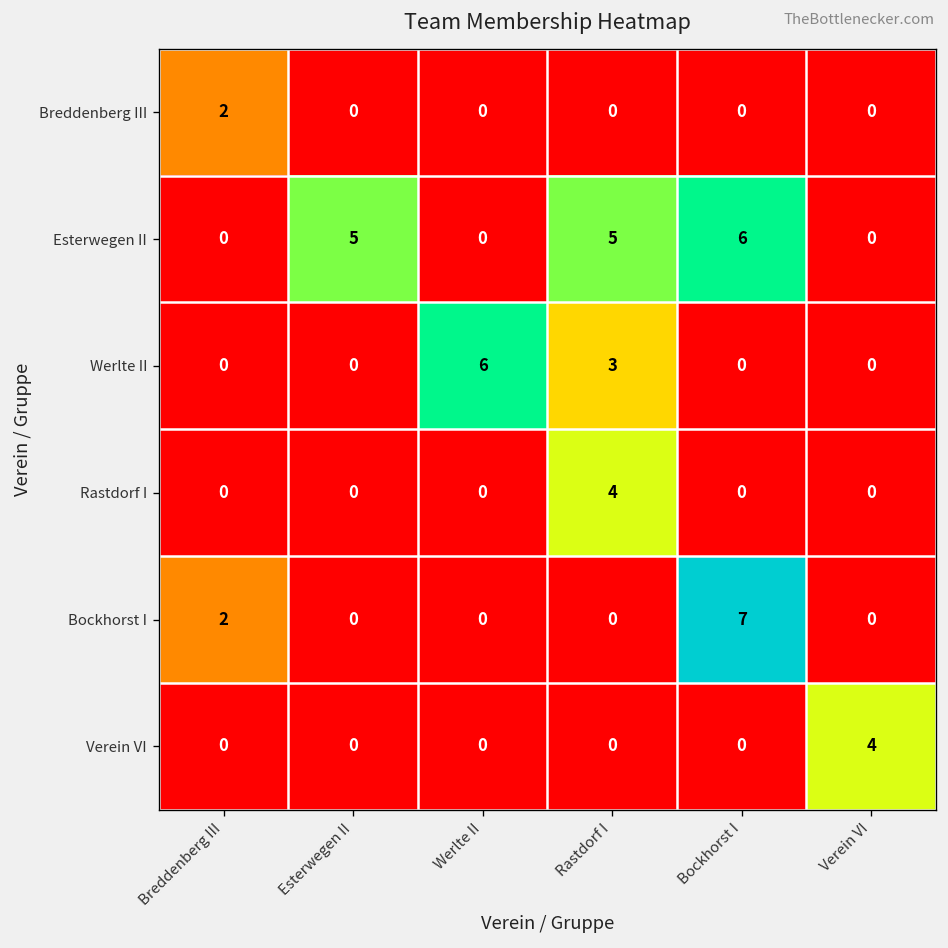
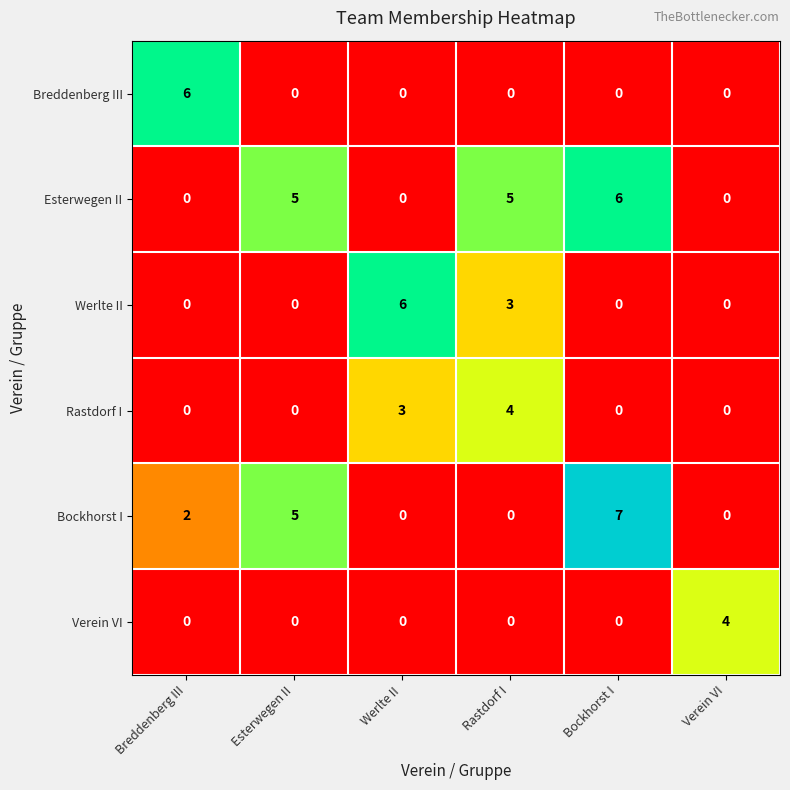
Breddenberg III, Breddenberg III: 2 -> 6
Rastdorf I, Werlte II: 0 -> 3
Bockhorst I, Esterwegen II: 0 -> 5
